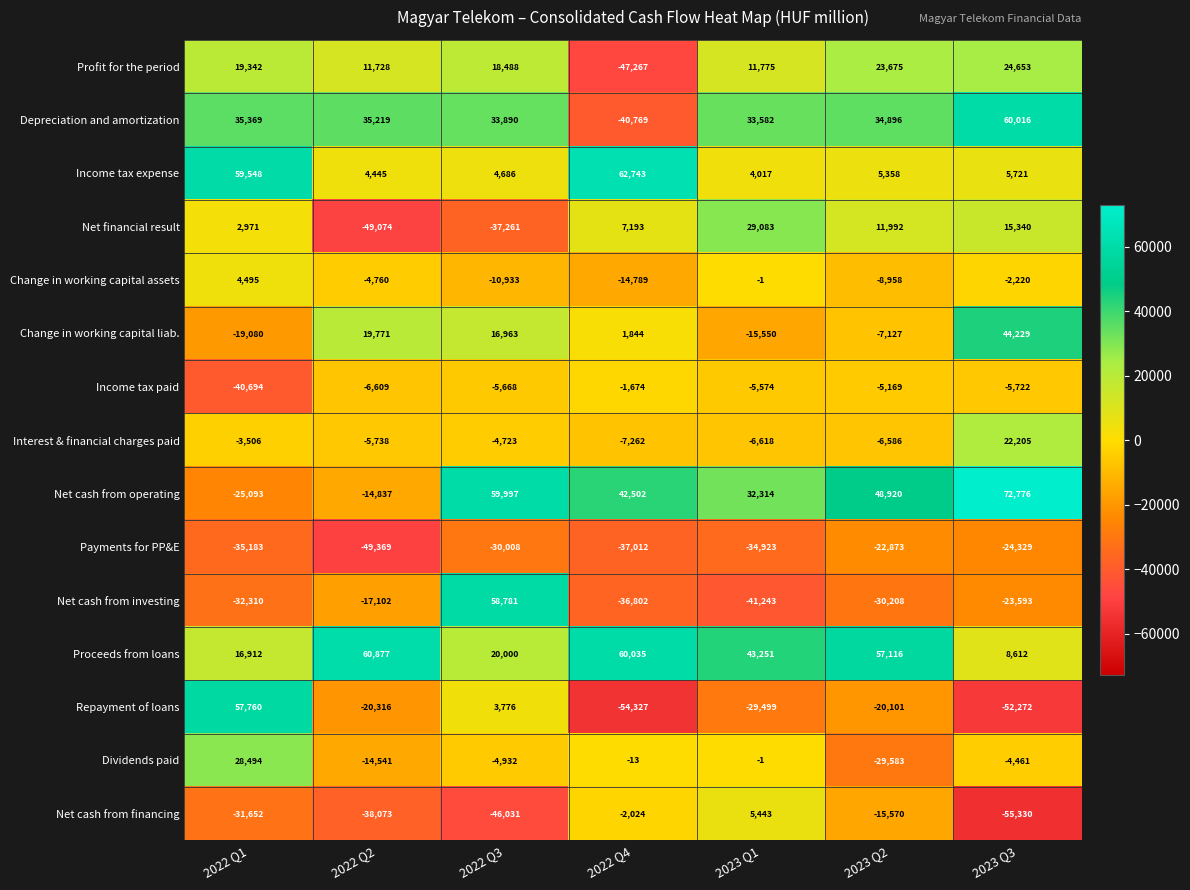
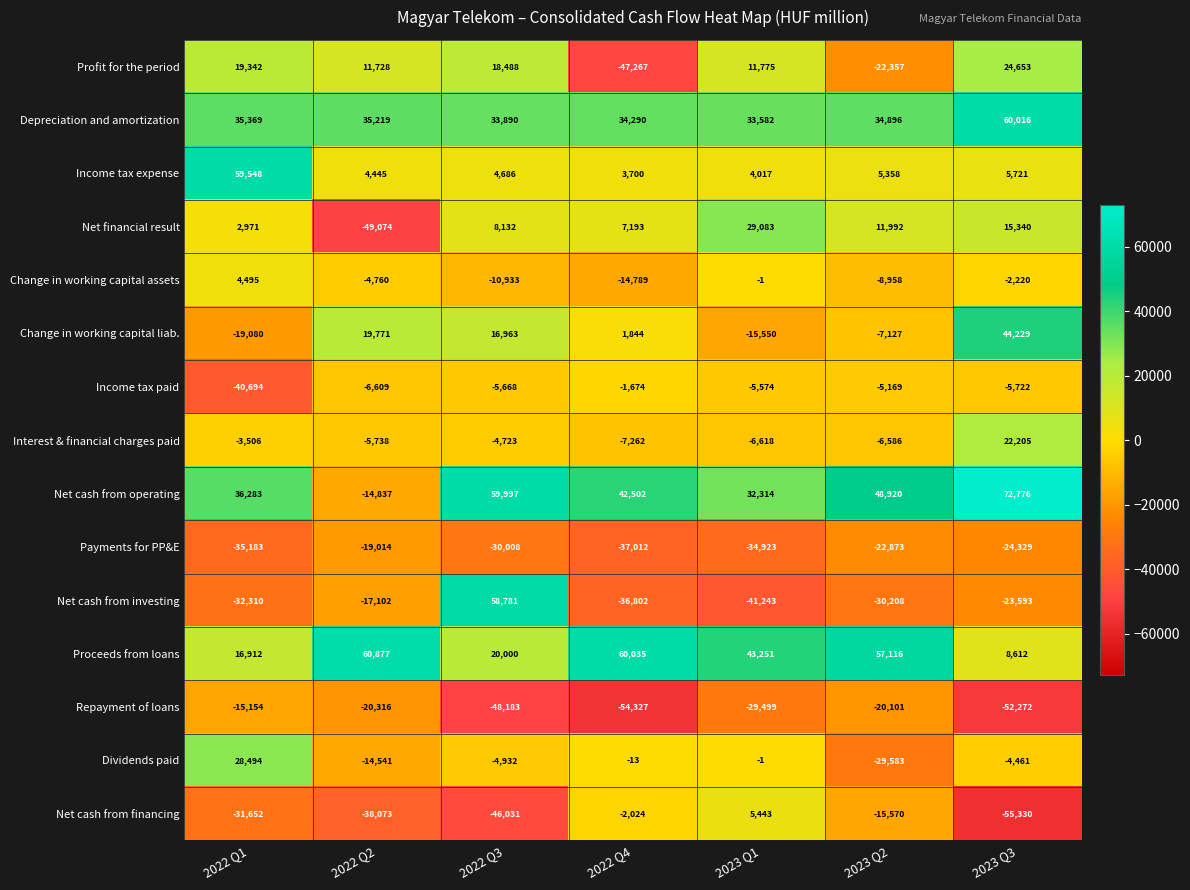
Profit for the period, 2023 Q2: 23,675 -> -22,357
Depreciation and amortization, 2022 Q4: -40,769 -> 34,290
Income tax expense, 2022 Q4: 62,743 -> 3,700
Net financial result, 2022 Q3: -37,261 -> 8,132
Net cash from operating, 2022 Q1: -25,093 -> 36,283
Payments for PP&E, 2022 Q2: -49,369 -> -19,014
Repayment of loans, 2022 Q1: 57,760 -> -15,154
Repayment of loans, 2022 Q3: 3,776 -> -48,183
